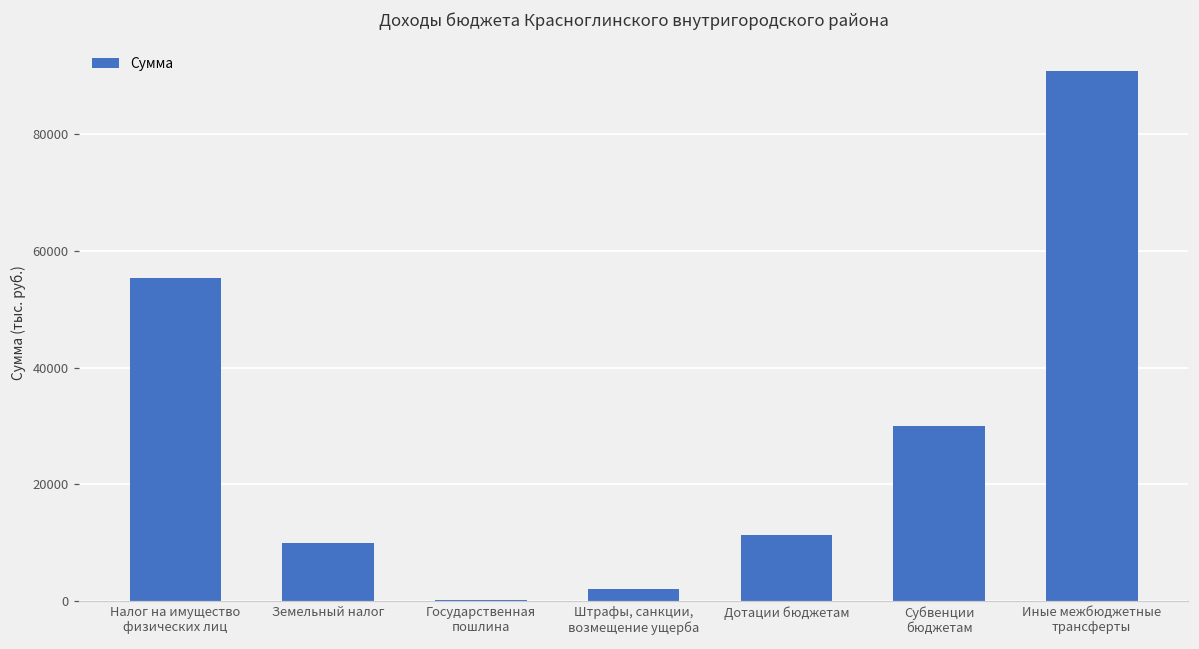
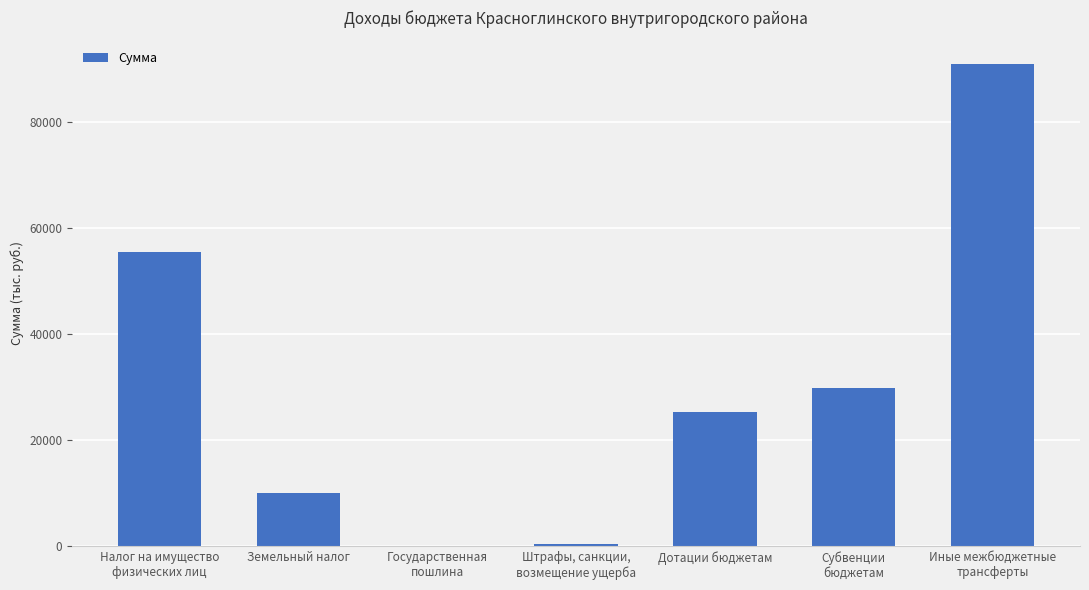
Штрафы, санкции, возмещение ущерба: 2000 -> 0
Дотации бюджетам: 11000 -> 25000
